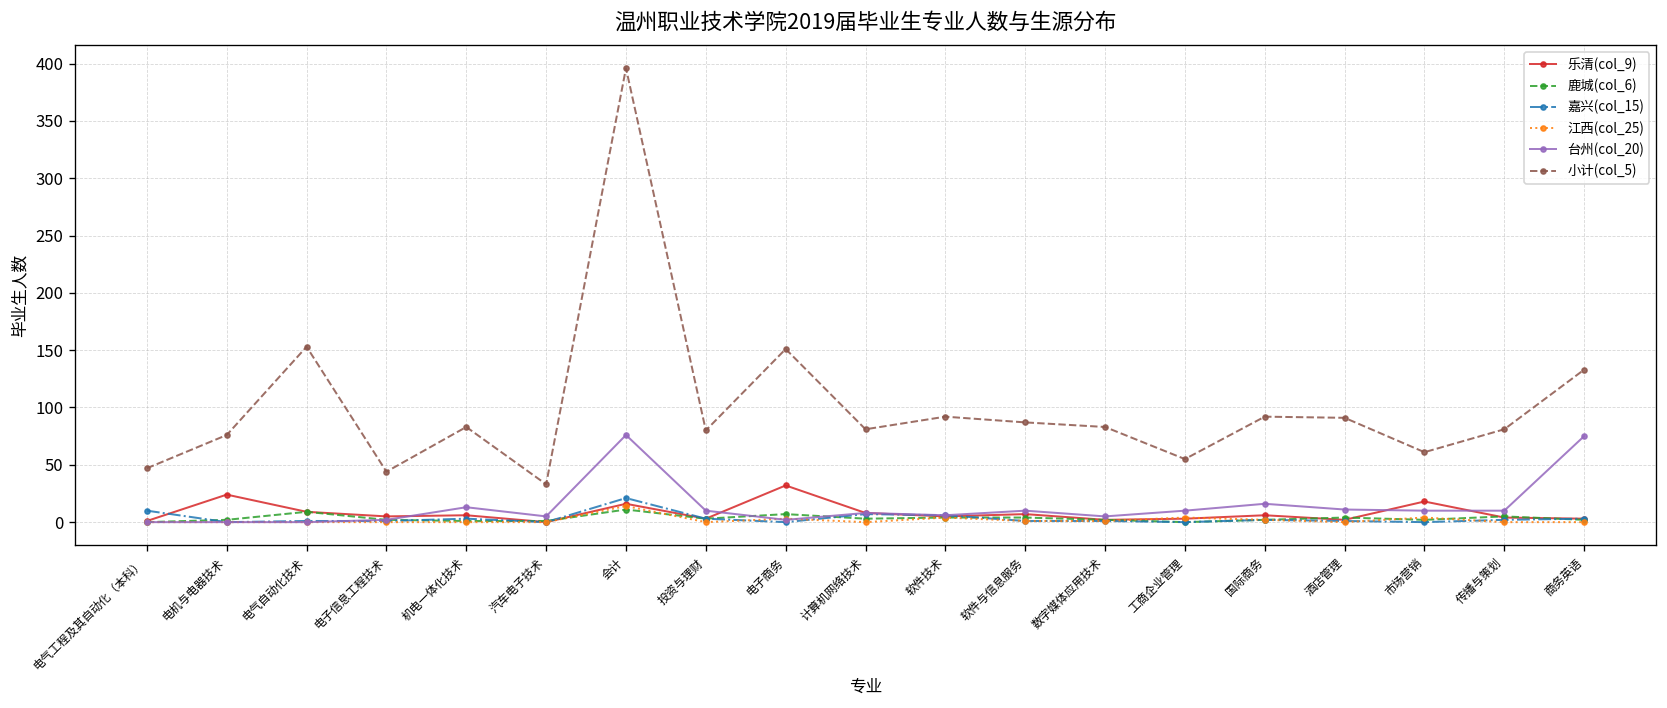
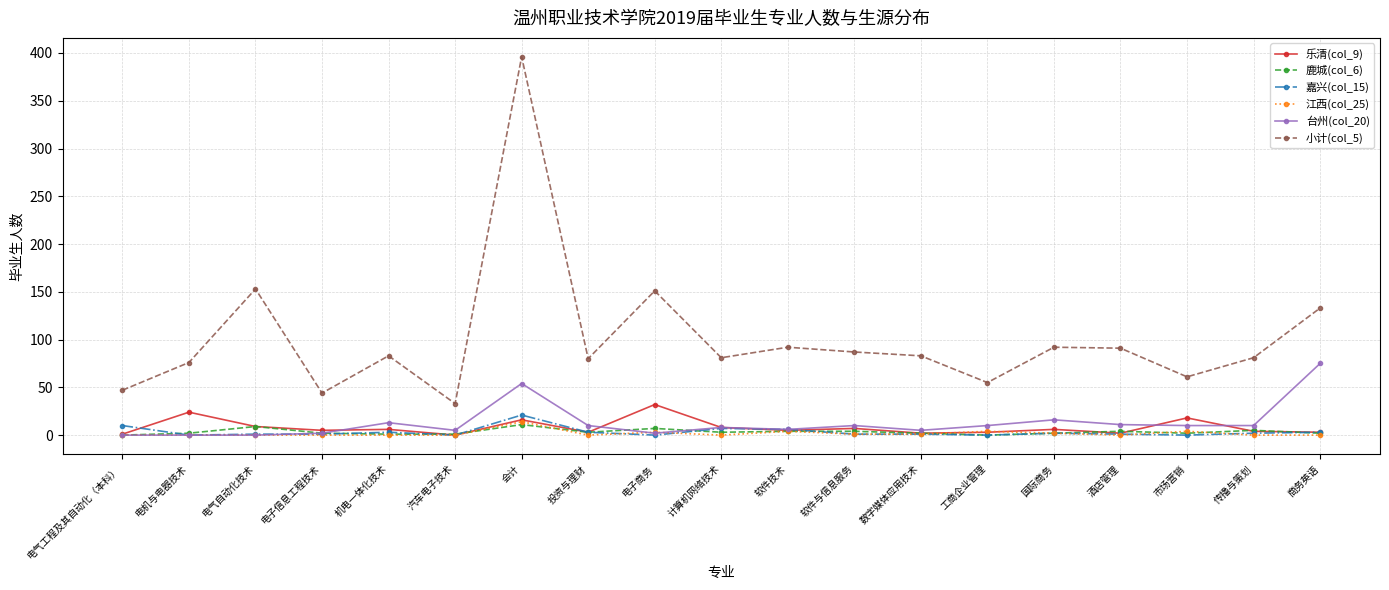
台州(col_20), 会计: 80 -> 50
